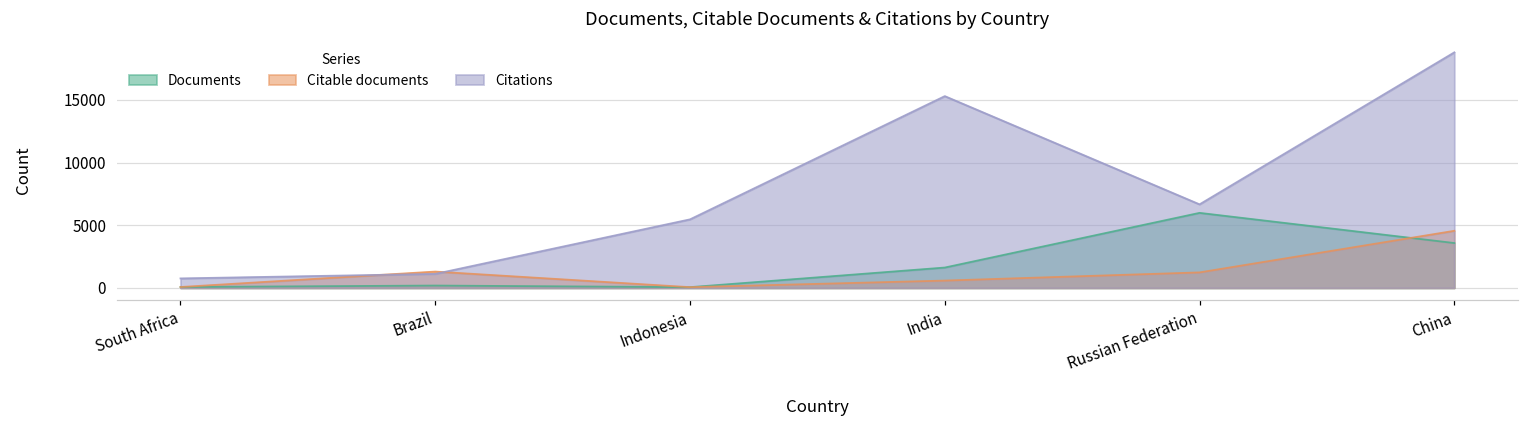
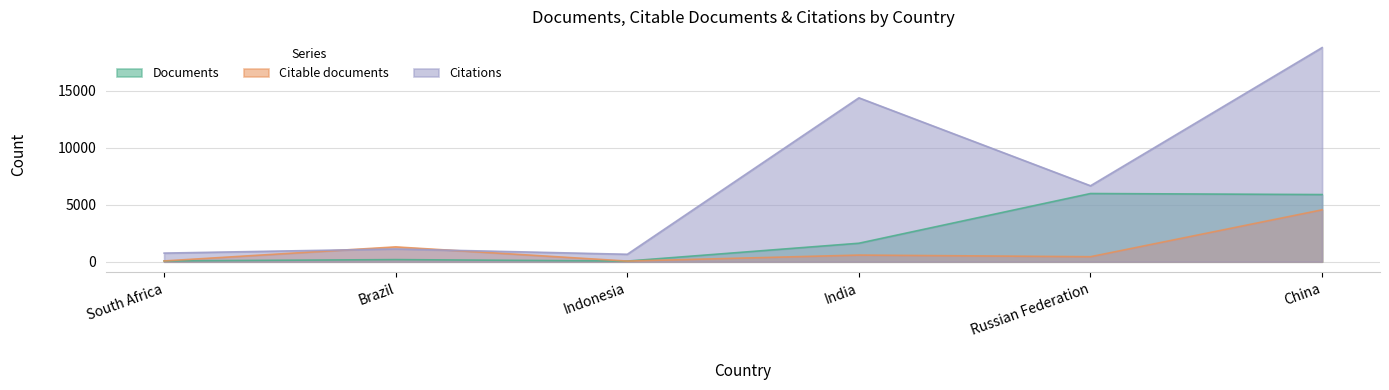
Citations, Indonesia: 5500 -> 700
Citations, India: 15300 -> 14400
Citable documents, Russian Federation: 1200 -> 400
Documents, China: 3600 -> 5900
